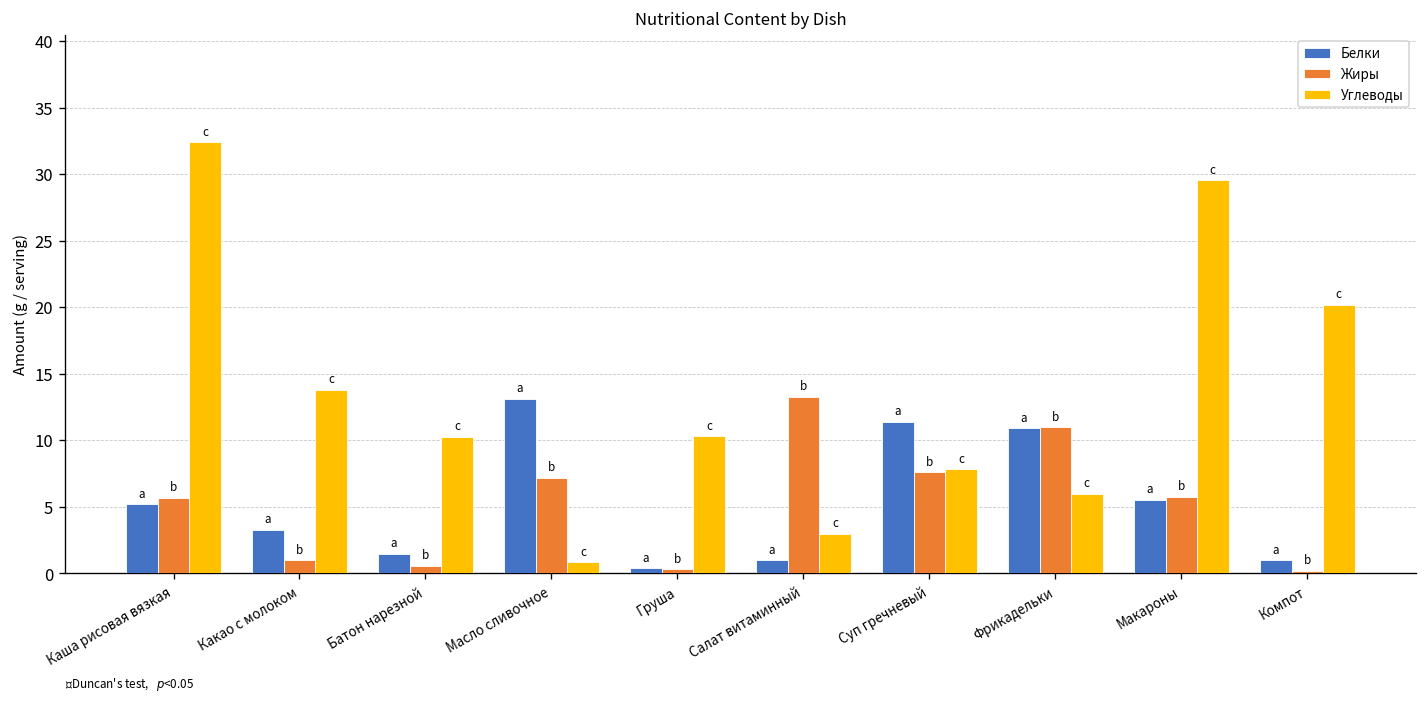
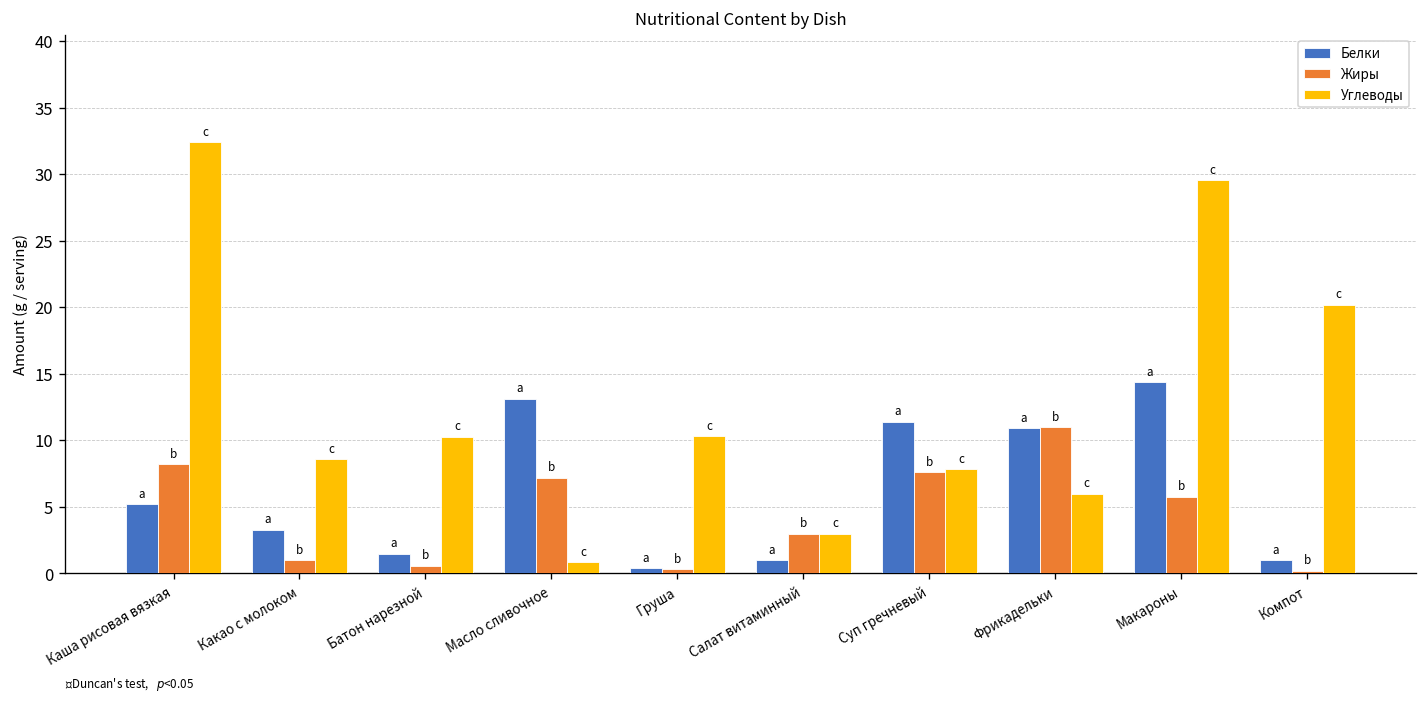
Жиры, Каша рисовая вязкая: 5.7 -> 8.2
Углеводы, Какао с молоком: 13.8 -> 8.6
Жиры, Салат витаминный: 13.3 -> 3.0
Белки, Макароны: 5.6 -> 14.4
